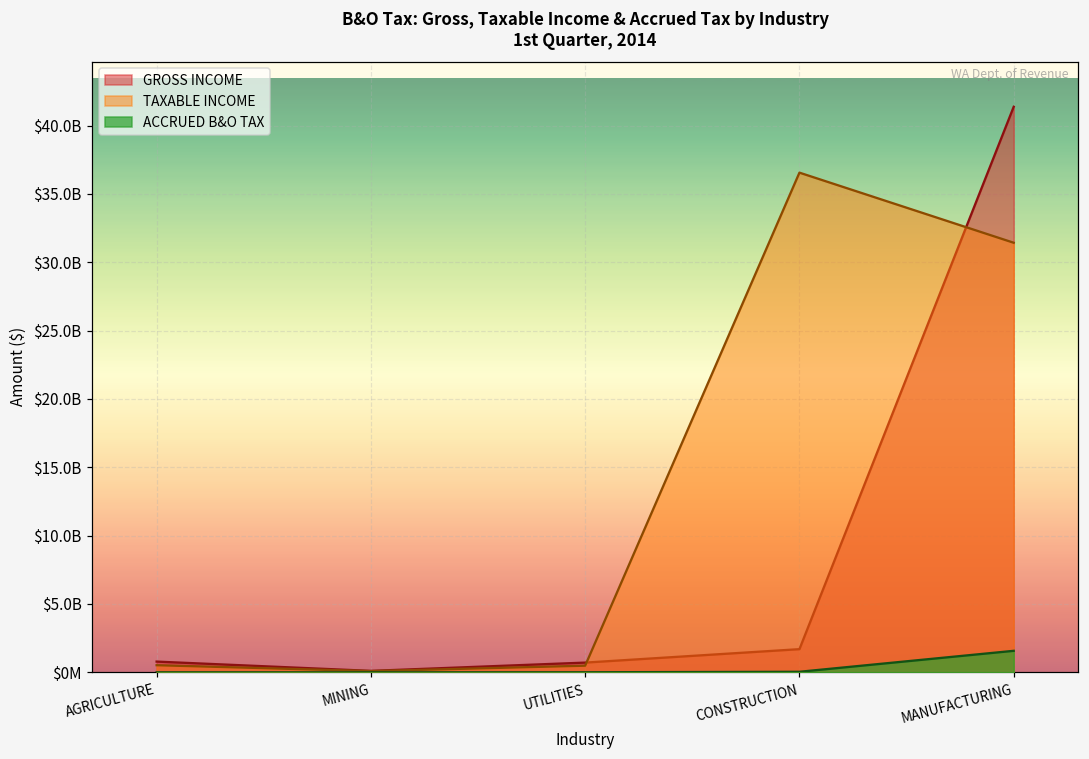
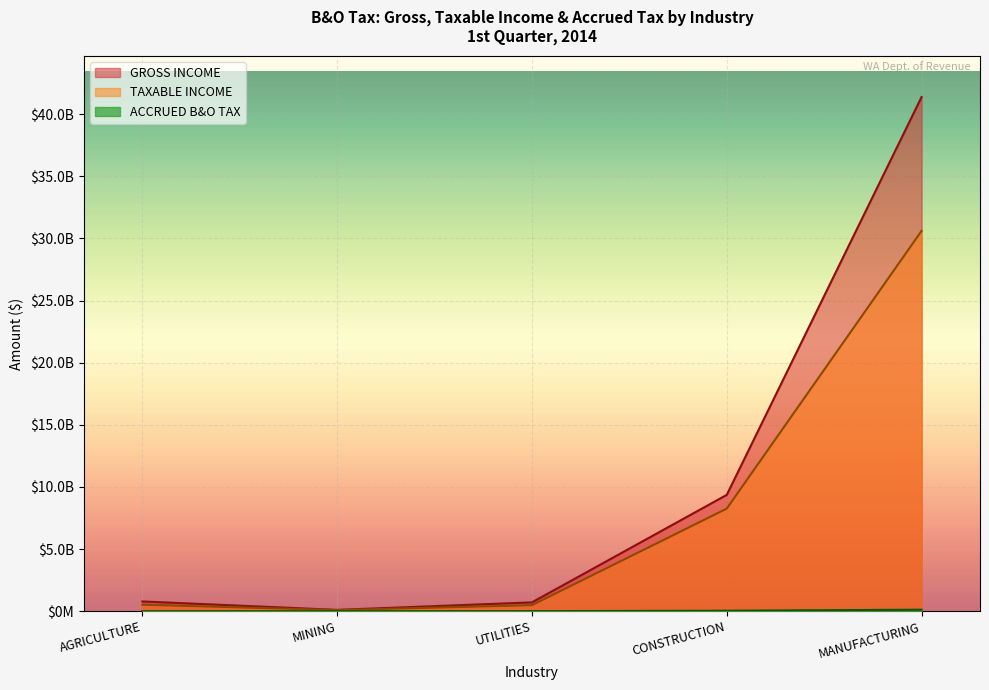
GROSS INCOME, CONSTRUCTION: $1700000000 -> $9400000000
TAXABLE INCOME, CONSTRUCTION: $36600000000 -> $8300000000
TAXABLE INCOME, MANUFACTURING: $31400000000 -> $30600000000
ACCRUED B&O TAX, MANUFACTURING: $1600000000 -> $100000000
